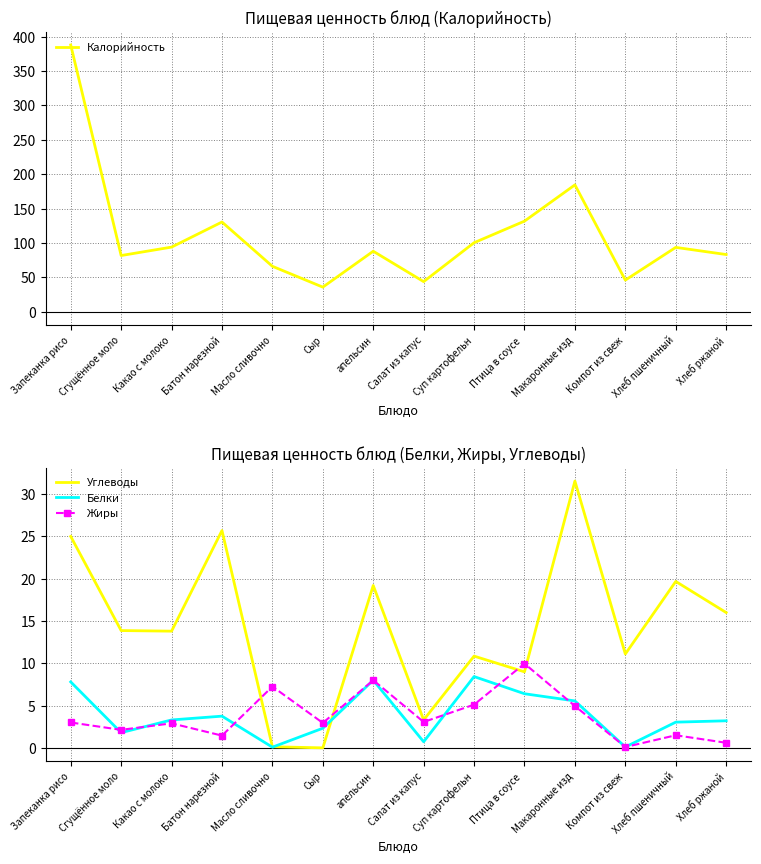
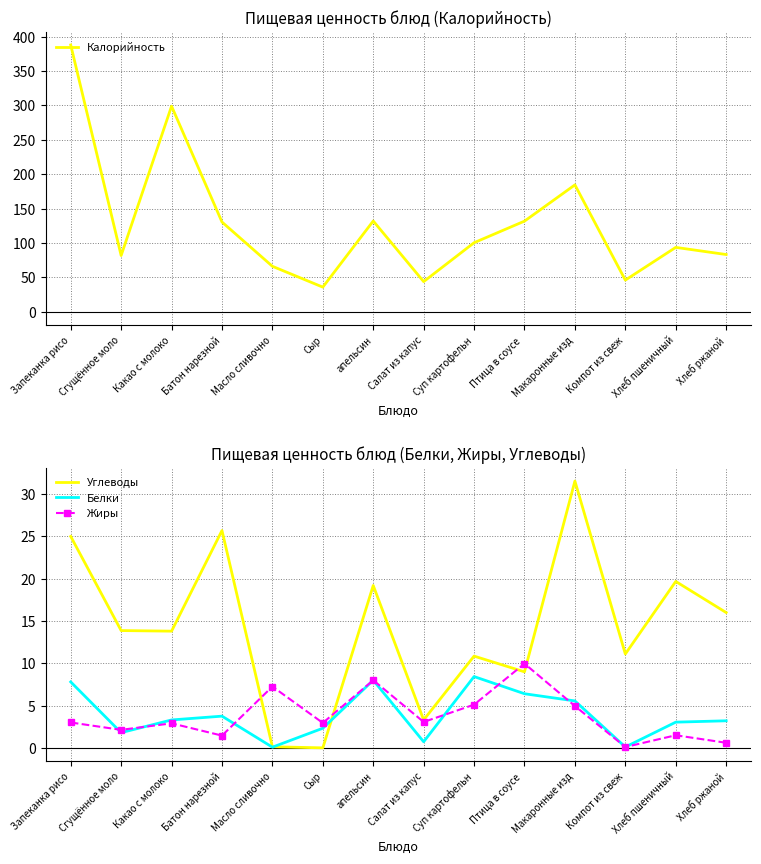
Пищевая ценность блюд (Калорийность), Какао с молоко: 90 -> 300
Пищевая ценность блюд (Калорийность), апельсин: 90 -> 130
